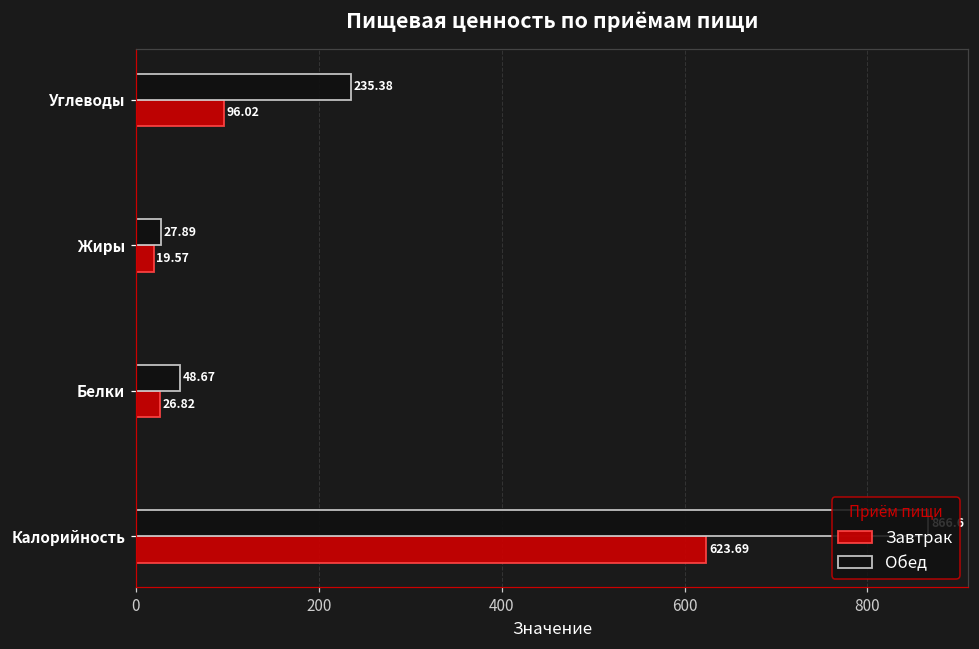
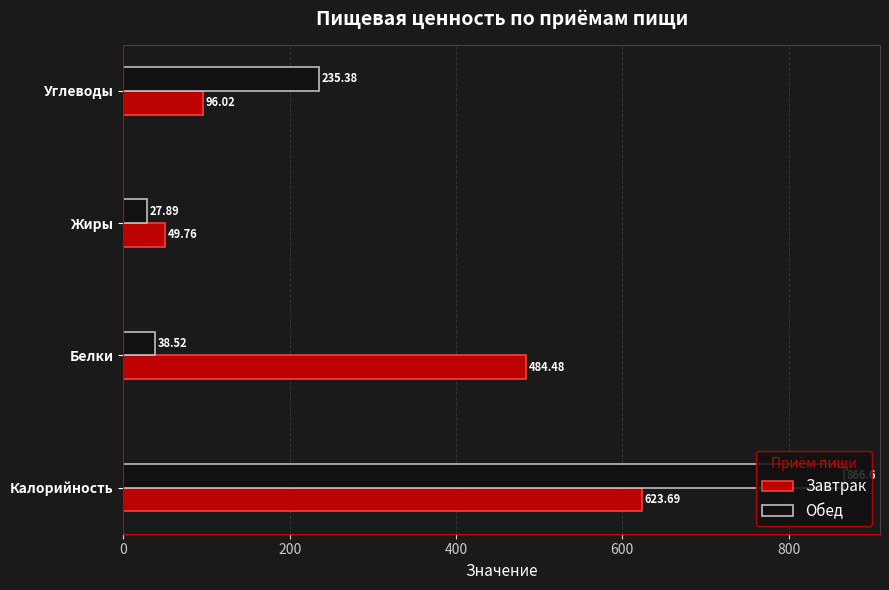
Завтрак, Жиры: 19.57 -> 49.76
Обед, Белки: 48.67 -> 38.52
Завтрак, Белки: 26.82 -> 484.48
